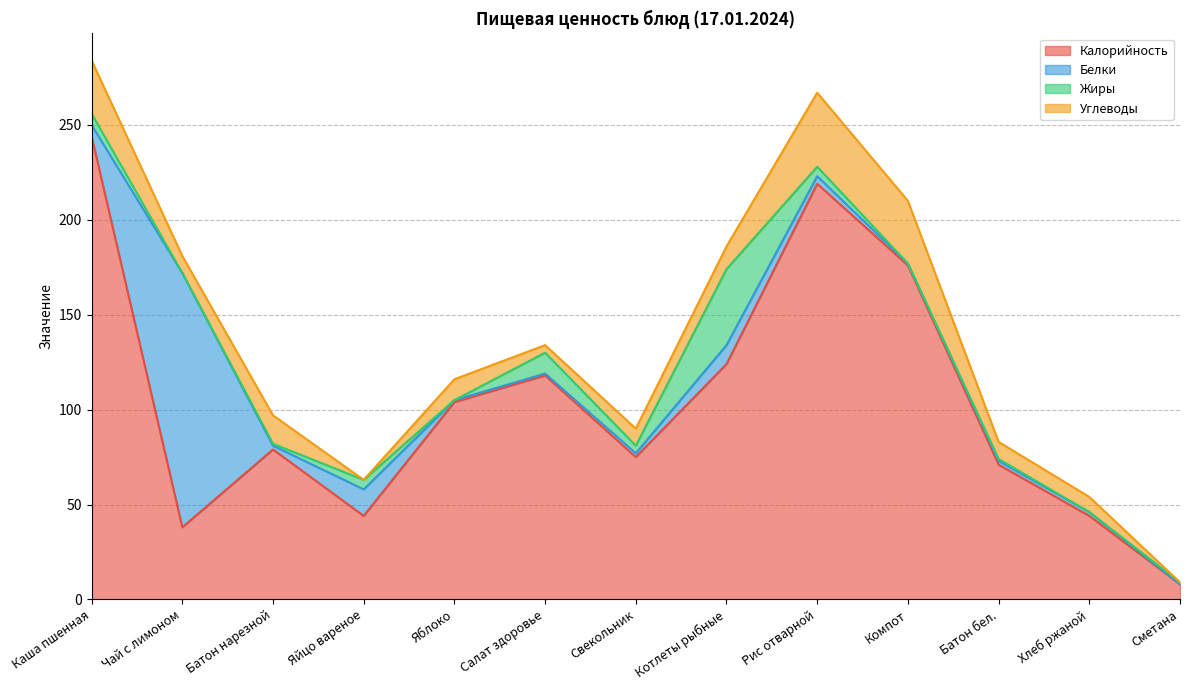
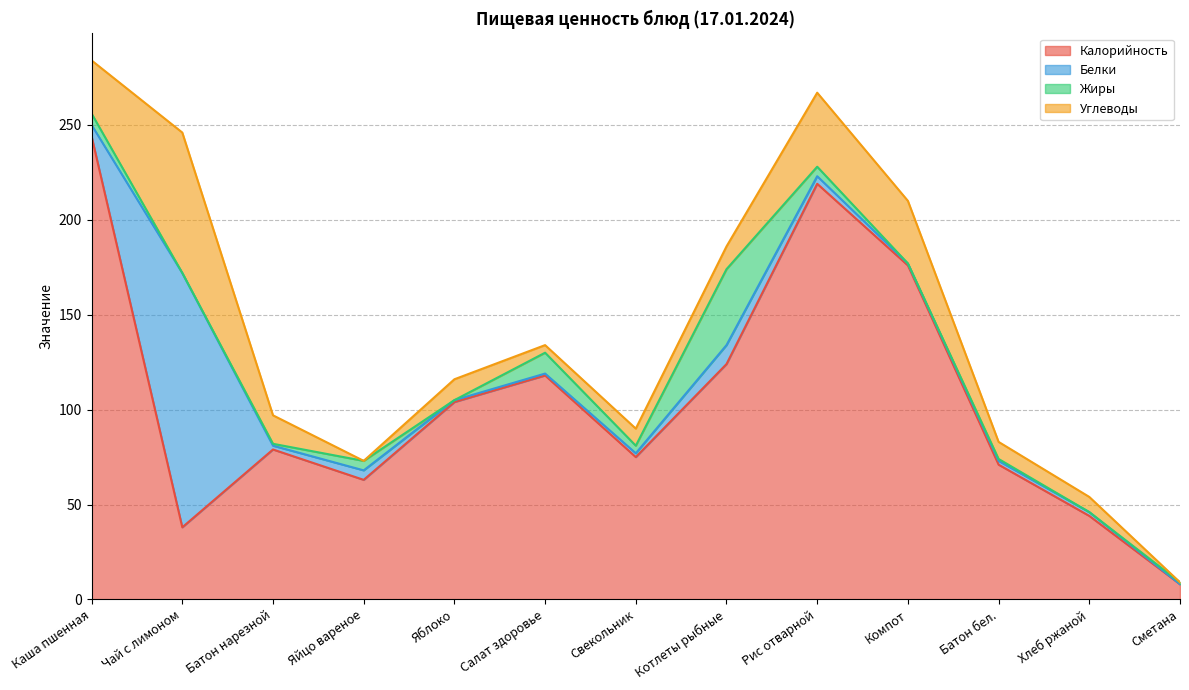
Углеводы, Чай с лимоном: 9 -> 74
Калорийность, Яйцо вареное: 44 -> 63
Белки, Яйцо вареное: 14 -> 5
